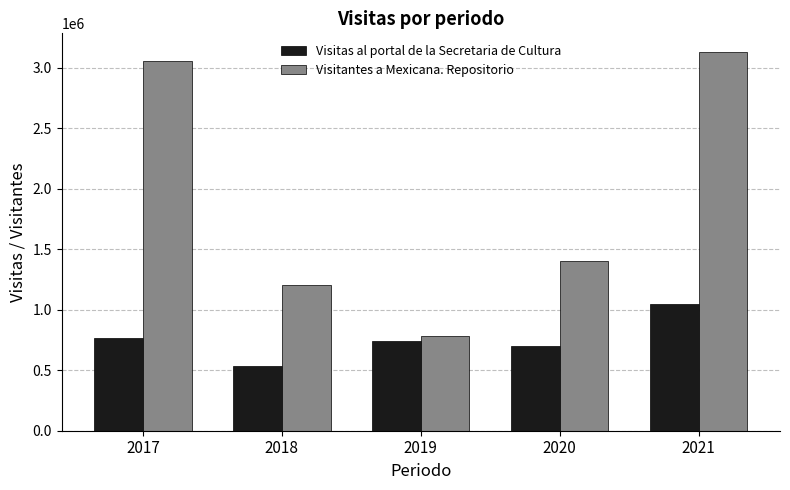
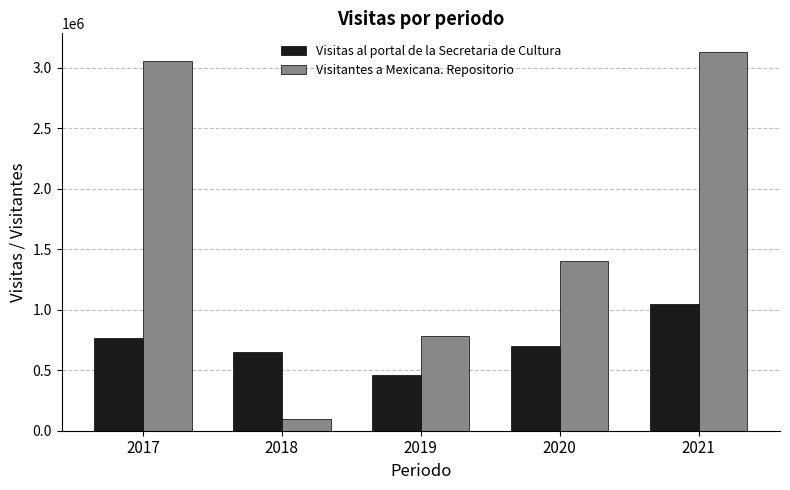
Visitas al portal de la Secretaria de Cultura, 2018: 530000 -> 650000
Visitantes a Mexicana. Repositorio, 2018: 1200000 -> 100000
Visitas al portal de la Secretaria de Cultura, 2019: 740000 -> 460000
